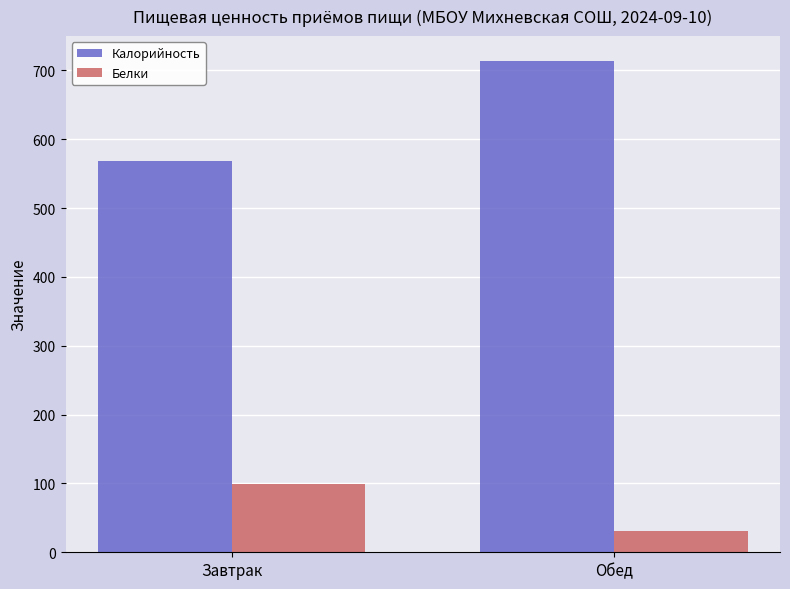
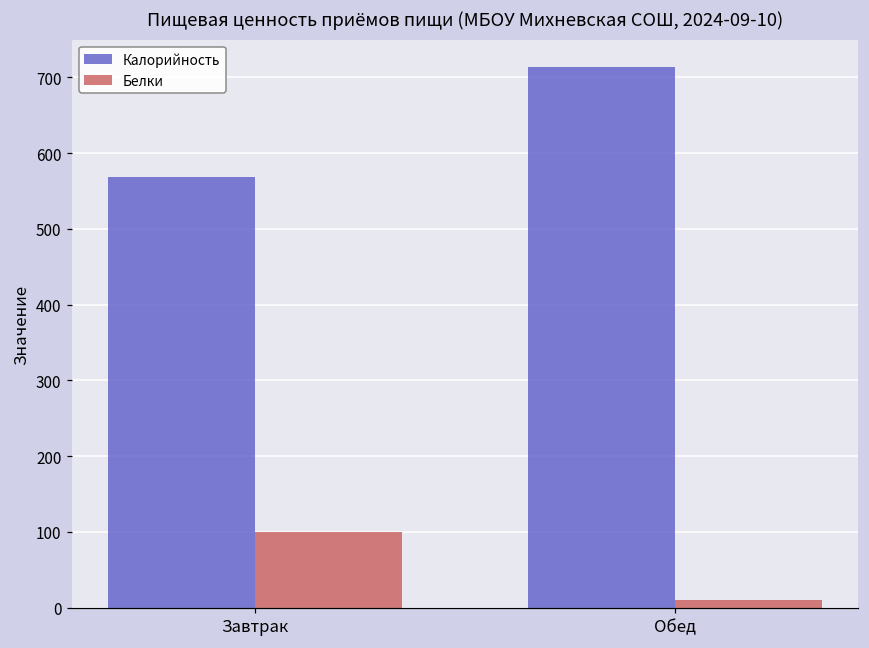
Белки, Обед: 30 -> 10
